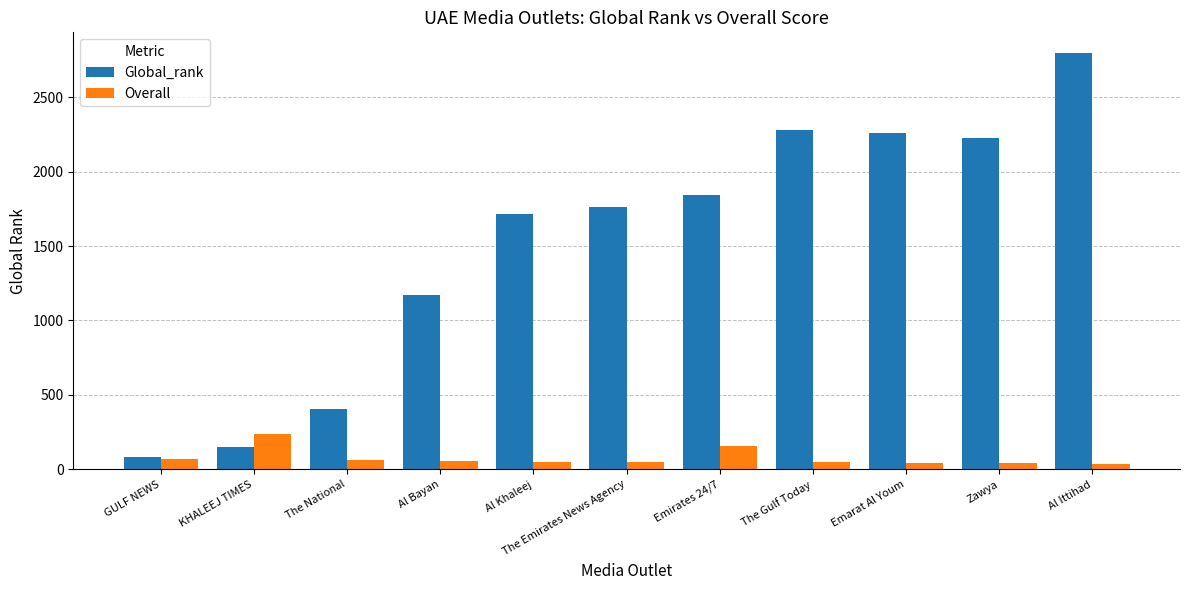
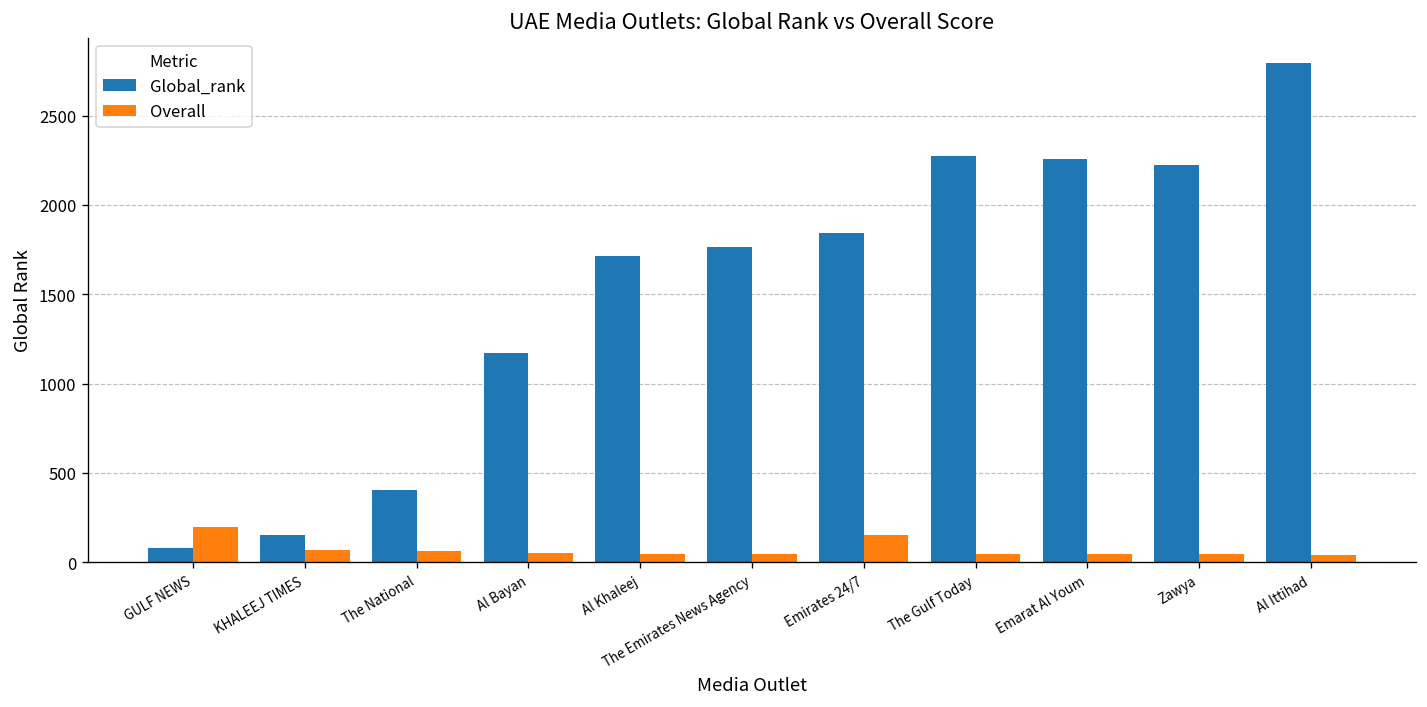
Overall, GULF NEWS: 70 -> 200
Overall, KHALEEJ TIMES: 240 -> 70
